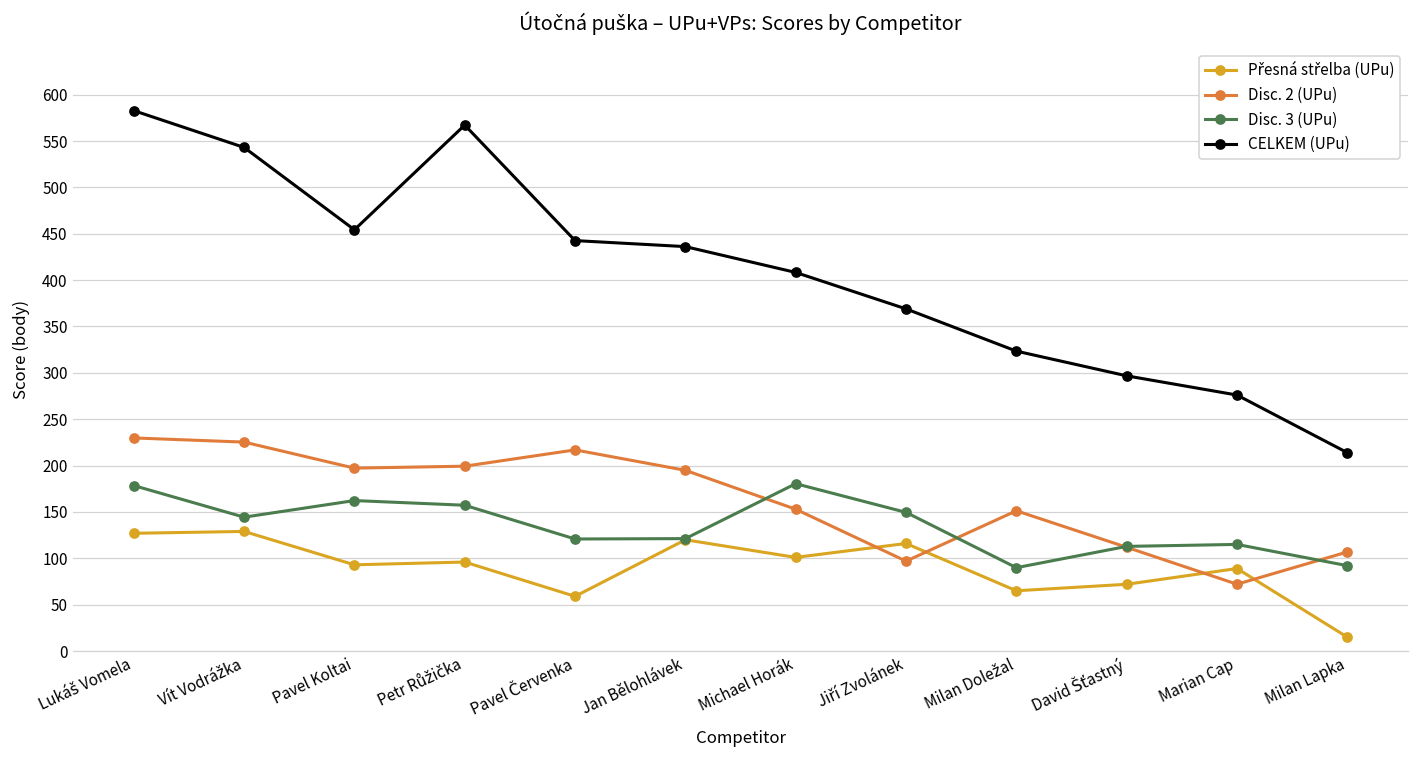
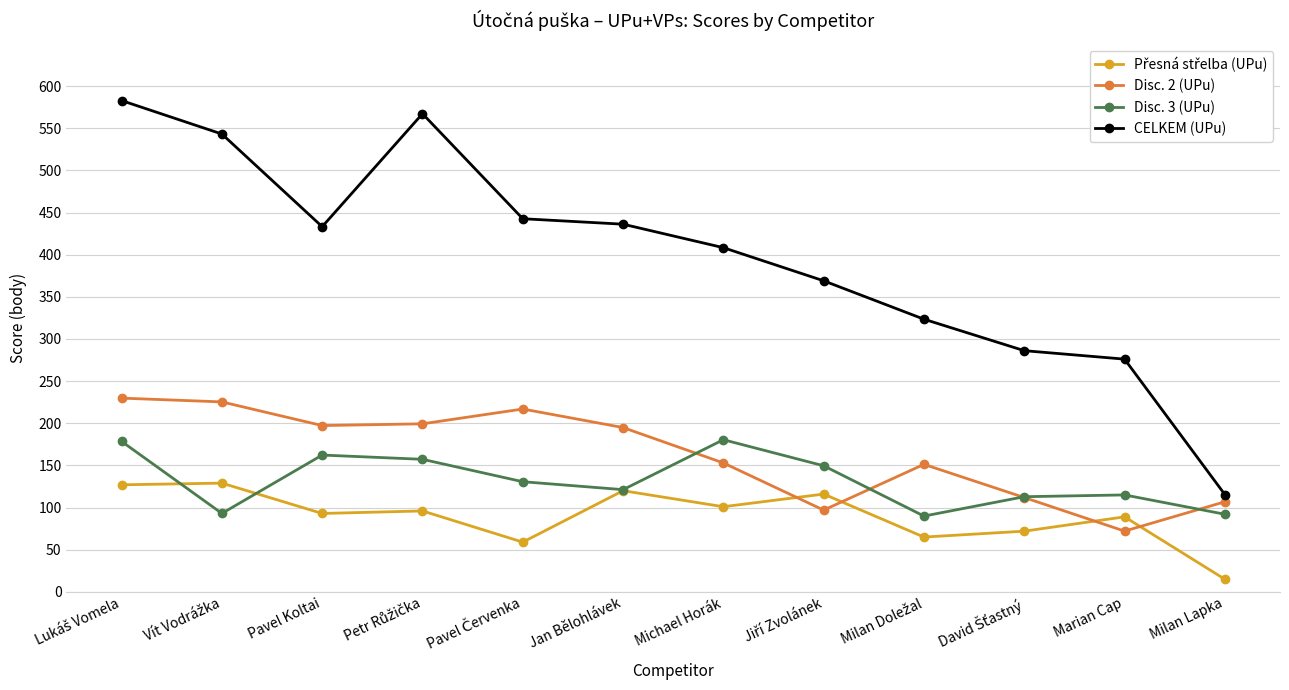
Disc. 3 (UPu), Vít Vodrážka: 140 -> 90
CELKEM (UPu), Pavel Koltai: 450 -> 430
Disc. 3 (UPu), Pavel Červenka: 120 -> 130
CELKEM (UPu), David Šťastný: 300 -> 290
CELKEM (UPu), Milan Lapka: 210 -> 120
